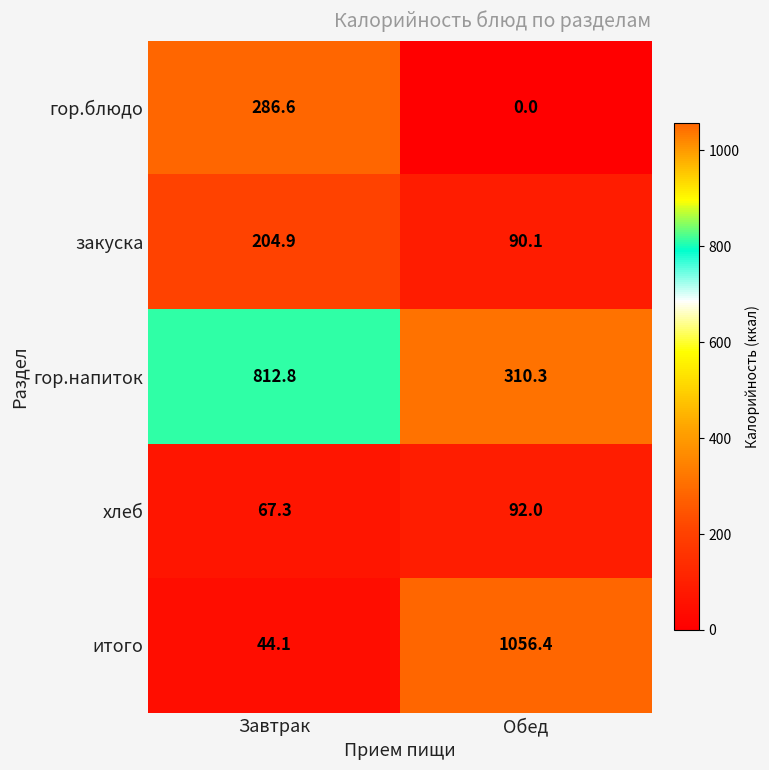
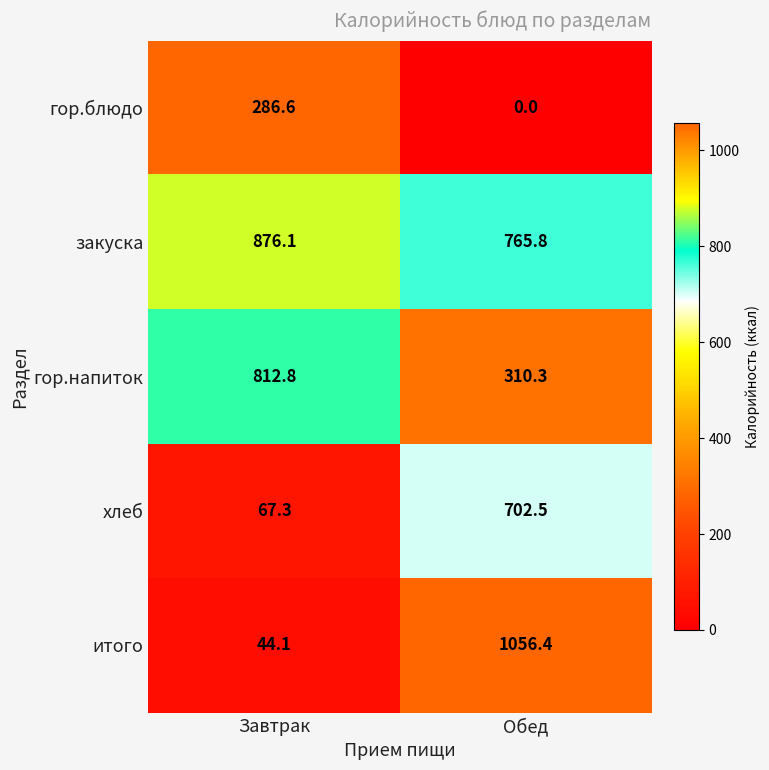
закуска, Завтрак: 204.9 -> 876.1
закуска, Обед: 90.1 -> 765.8
хлеб, Обед: 92.0 -> 702.5
